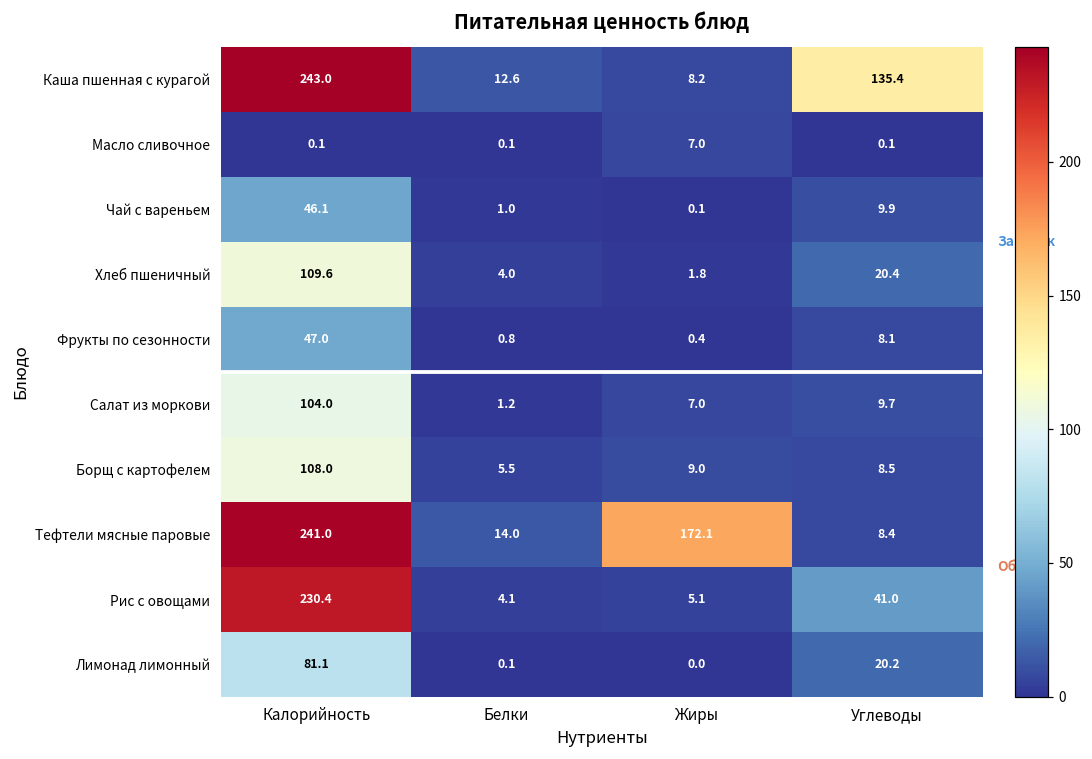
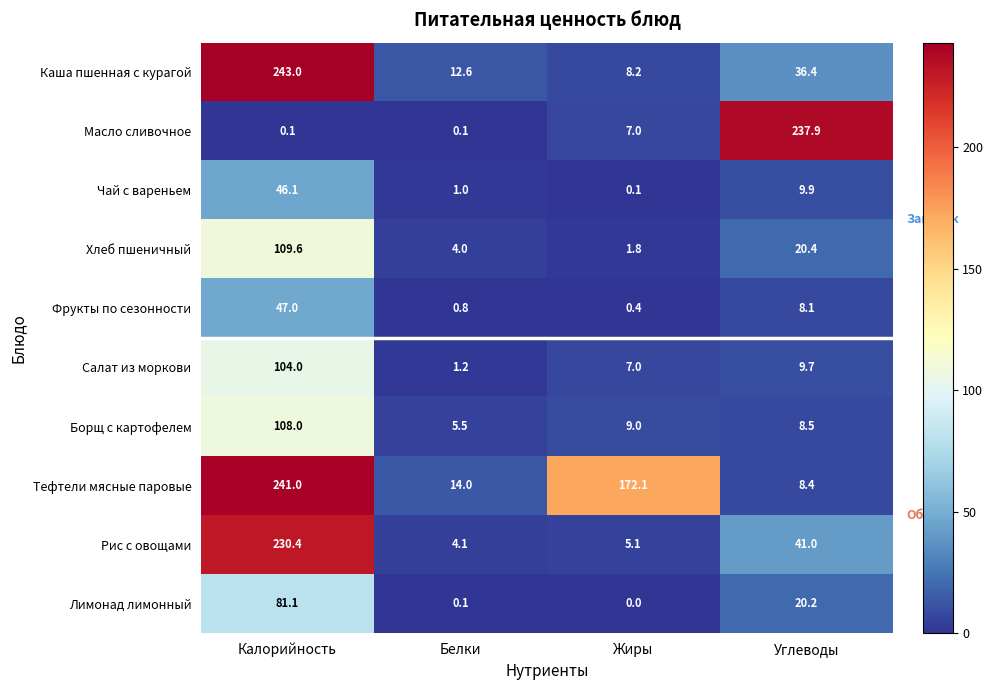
Каша пшенная с курагой, Углеводы: 135.4 -> 36.4
Масло сливочное, Углеводы: 0.1 -> 237.9
